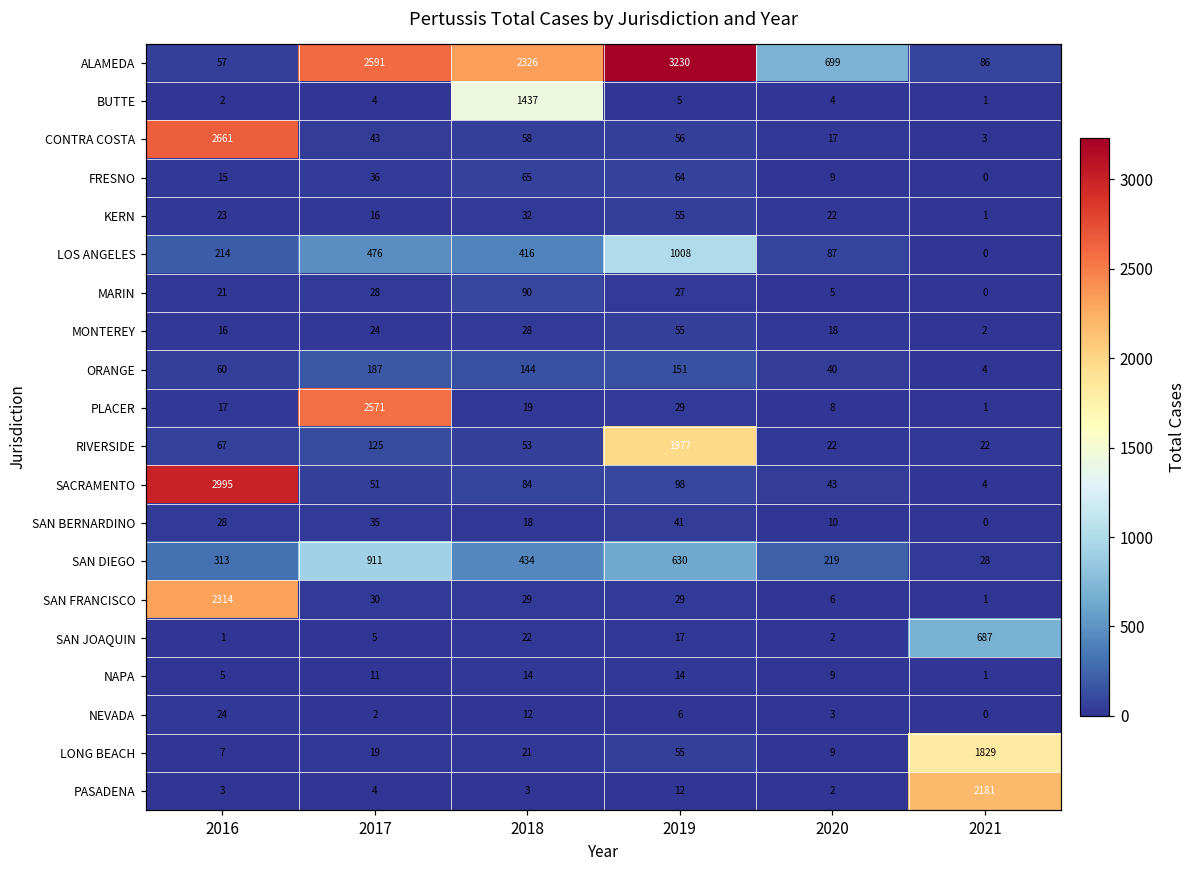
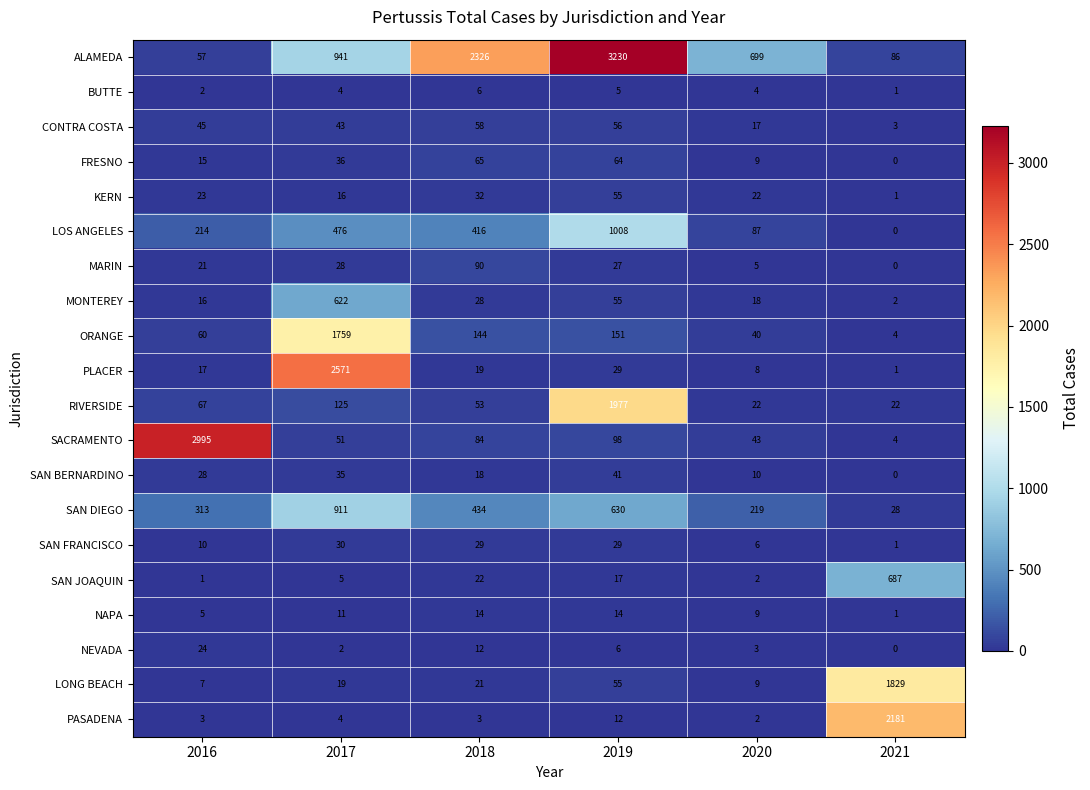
ALAMEDA, 2017: 2591 -> 941
BUTTE, 2018: 1437 -> 6
CONTRA COSTA, 2016: 2661 -> 45
MONTEREY, 2017: 24 -> 622
ORANGE, 2017: 187 -> 1759
SAN FRANCISCO, 2016: 2314 -> 10
